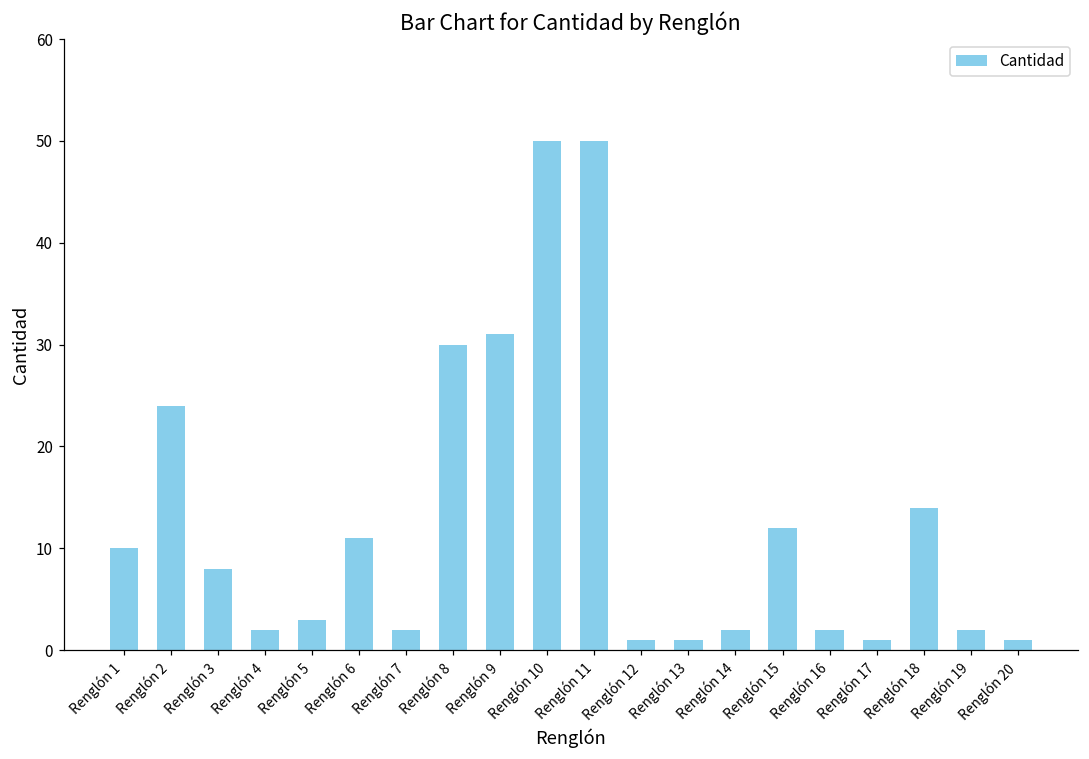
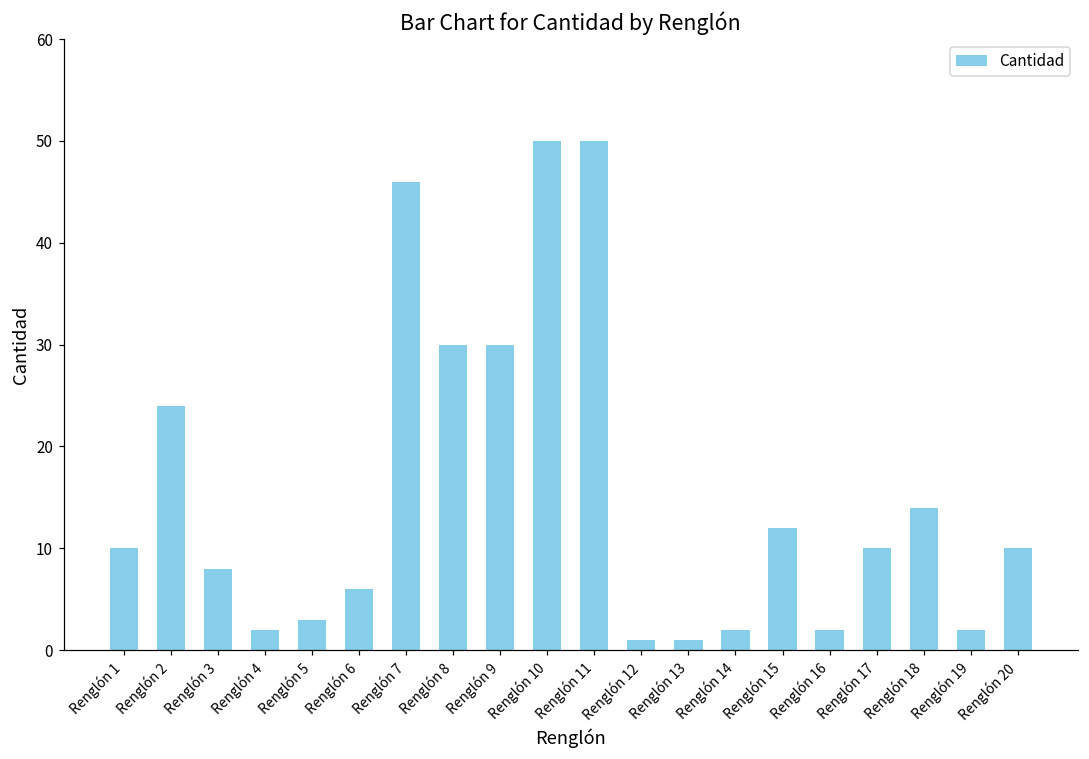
Renglón 6: 11 -> 6
Renglón 7: 2 -> 46
Renglón 9: 31 -> 30
Renglón 17: 1 -> 10
Renglón 20: 1 -> 10
